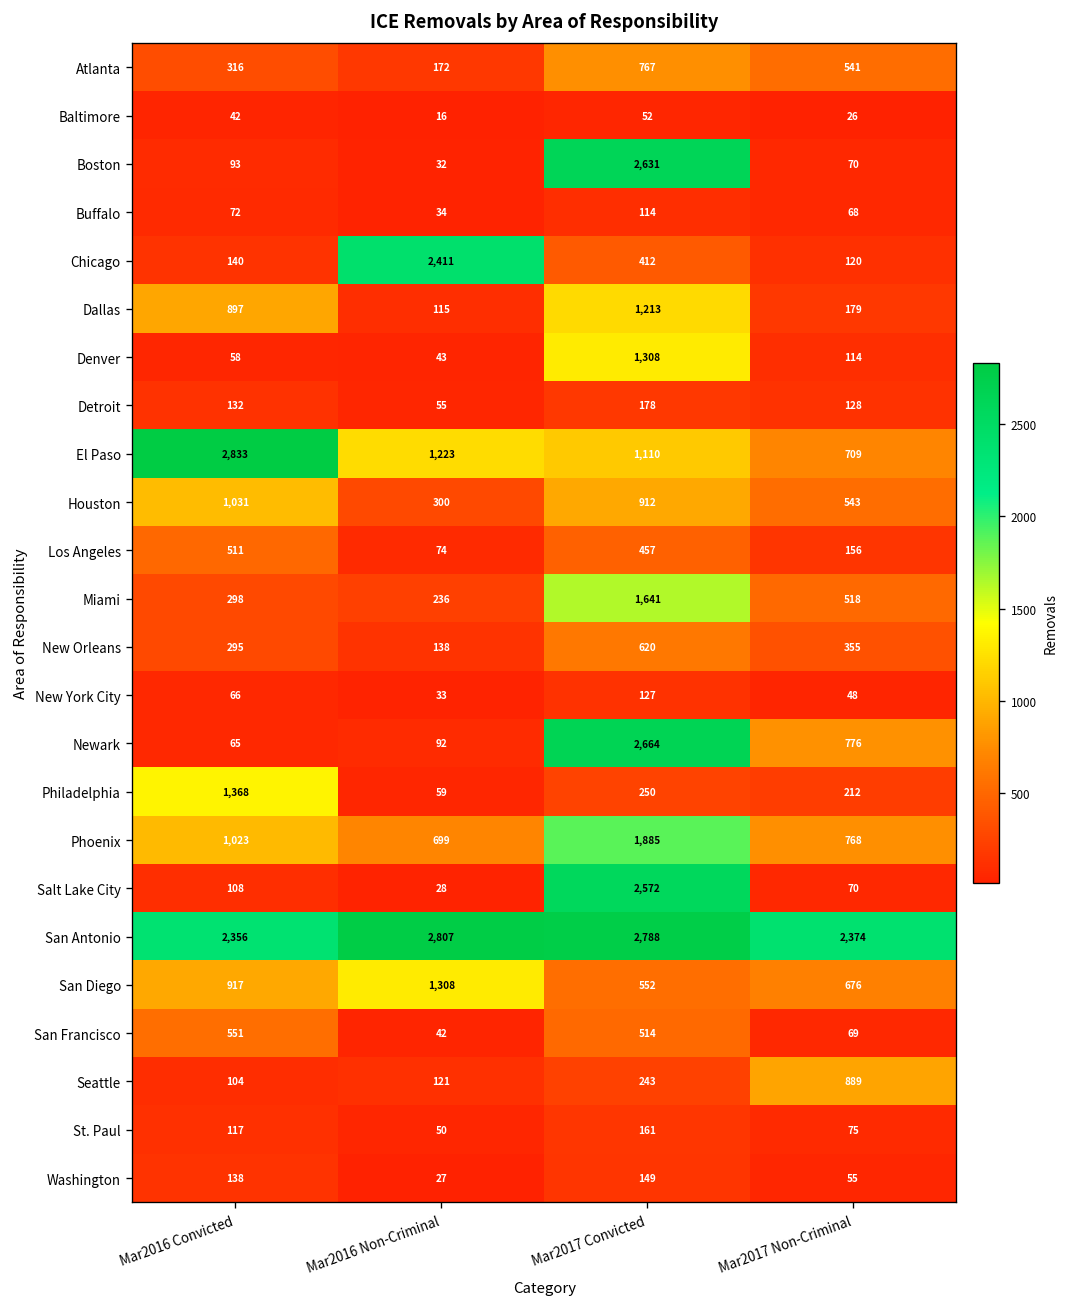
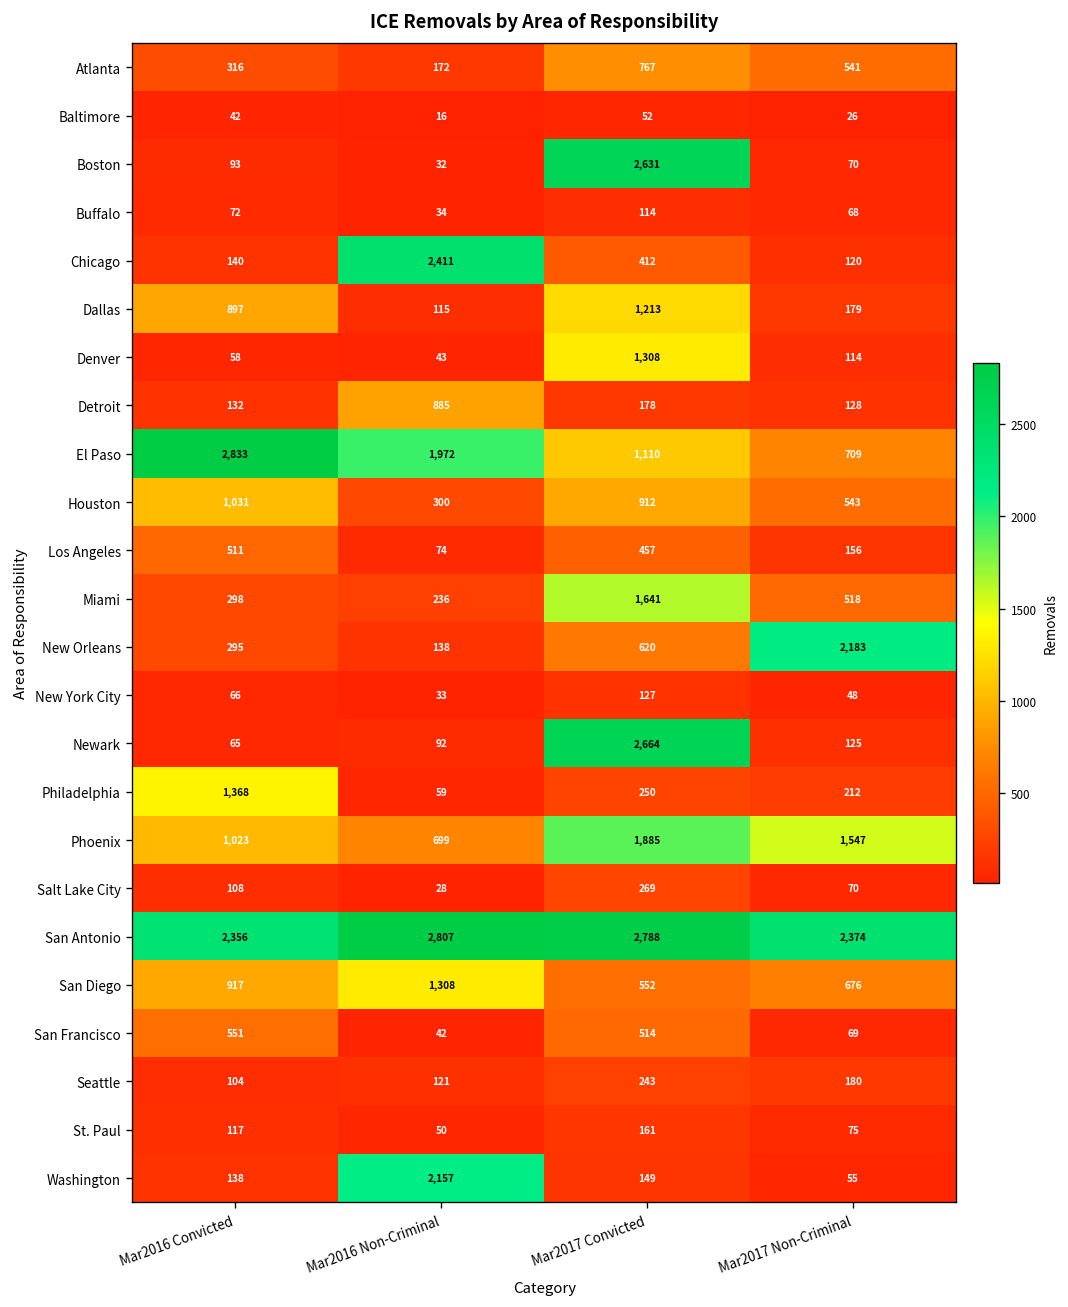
Detroit, Mar2016 Non-Criminal: 55 -> 885
El Paso, Mar2016 Non-Criminal: 1,223 -> 1,972
New Orleans, Mar2017 Non-Criminal: 355 -> 2,183
Newark, Mar2017 Non-Criminal: 776 -> 125
Phoenix, Mar2017 Non-Criminal: 768 -> 1,547
Salt Lake City, Mar2017 Convicted: 2,572 -> 269
Seattle, Mar2017 Non-Criminal: 889 -> 180
Washington, Mar2016 Non-Criminal: 27 -> 2,157
